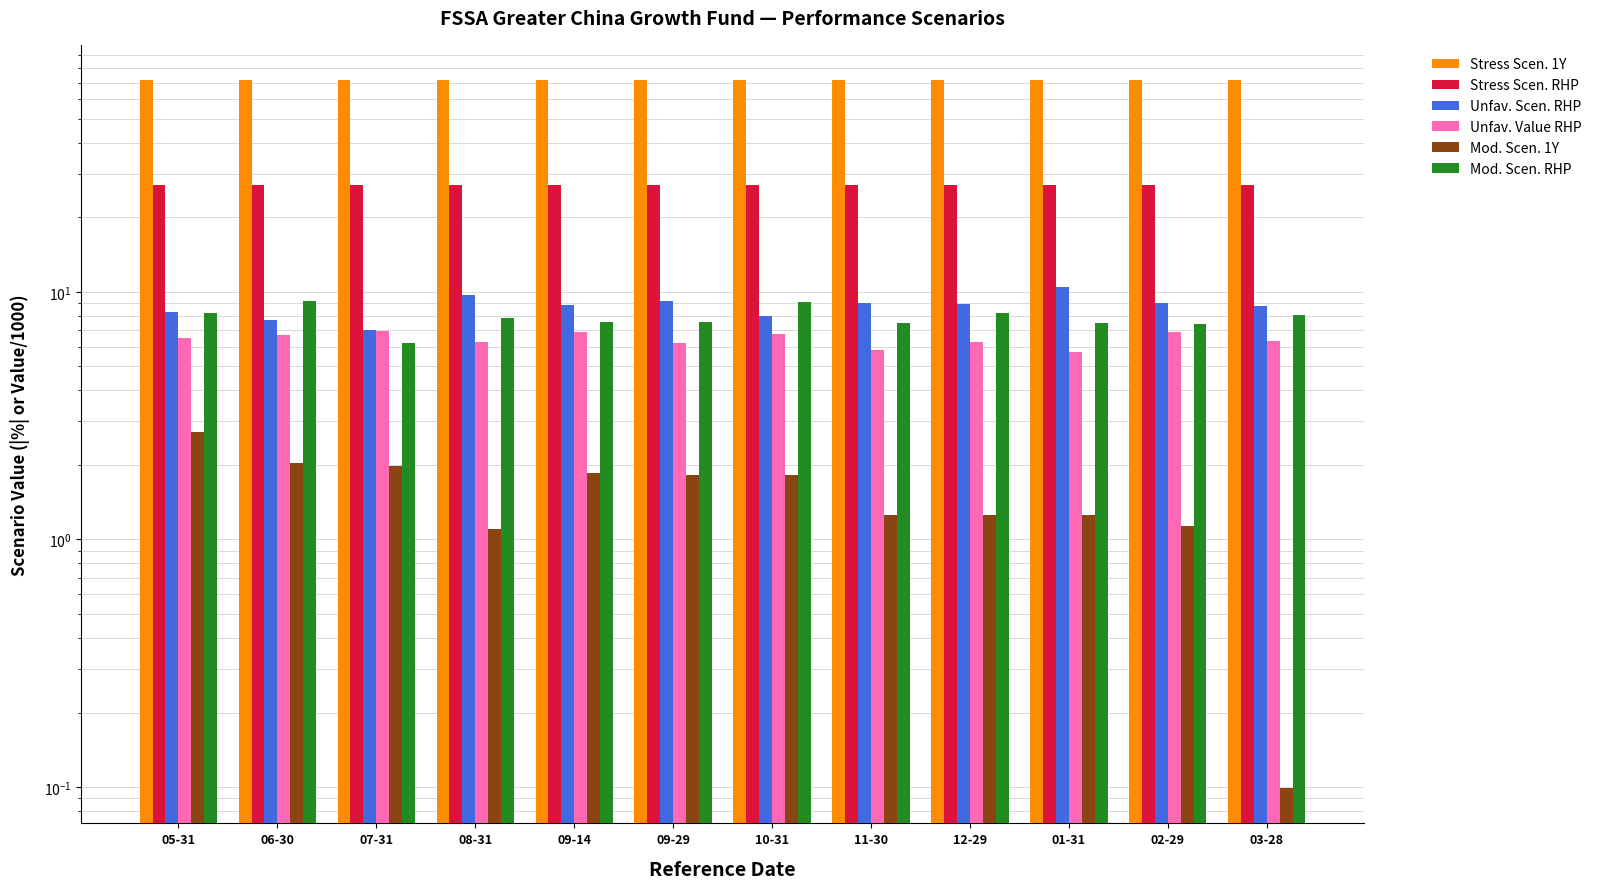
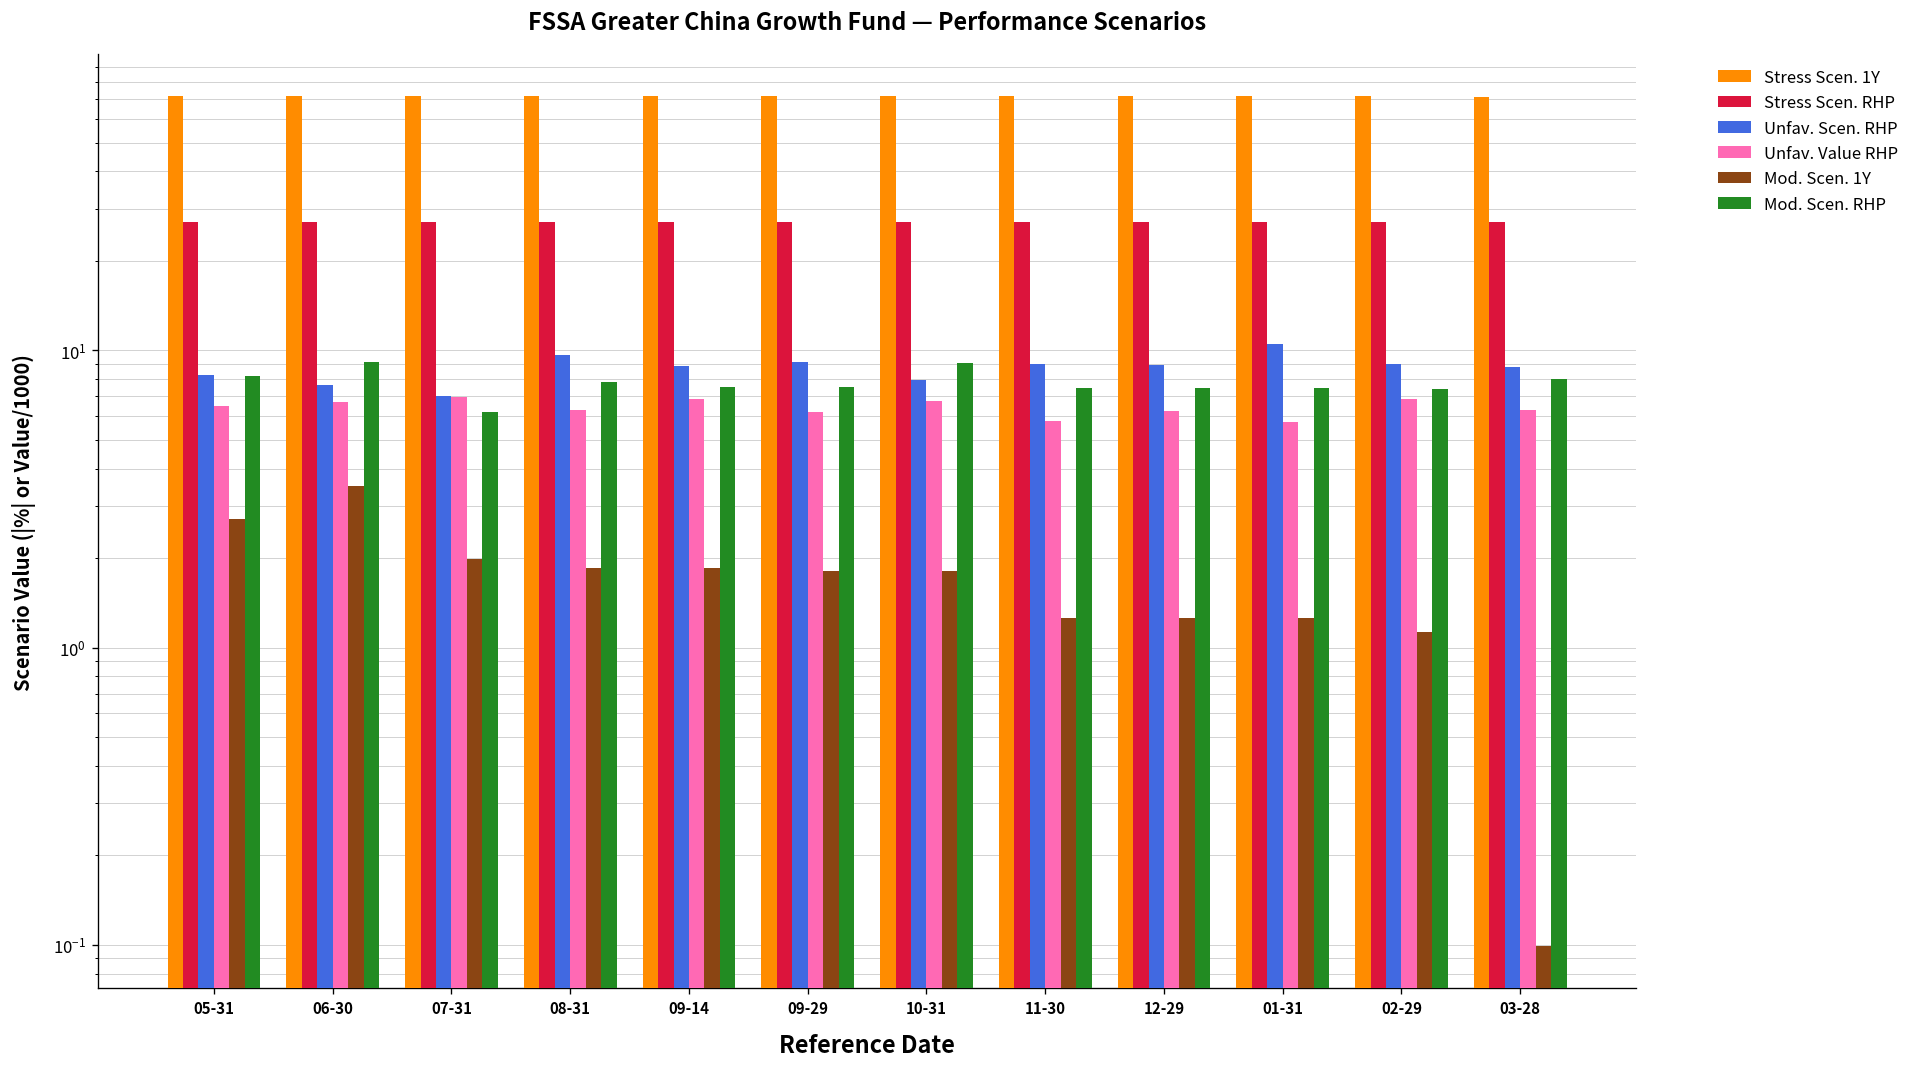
Mod. Scen. 1Y, 06-30: 2.0 -> 3.5
Mod. Scen. 1Y, 08-31: 1.1 -> 1.9
Mod. Scen. RHP, 12-29: 8.2 -> 7.5
